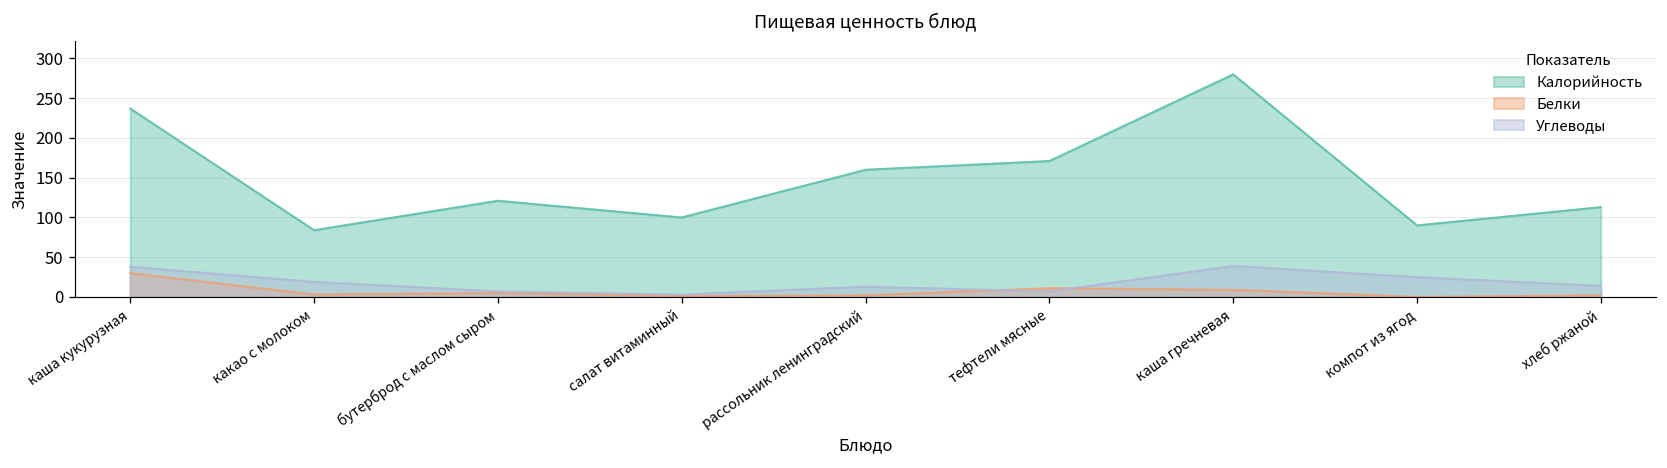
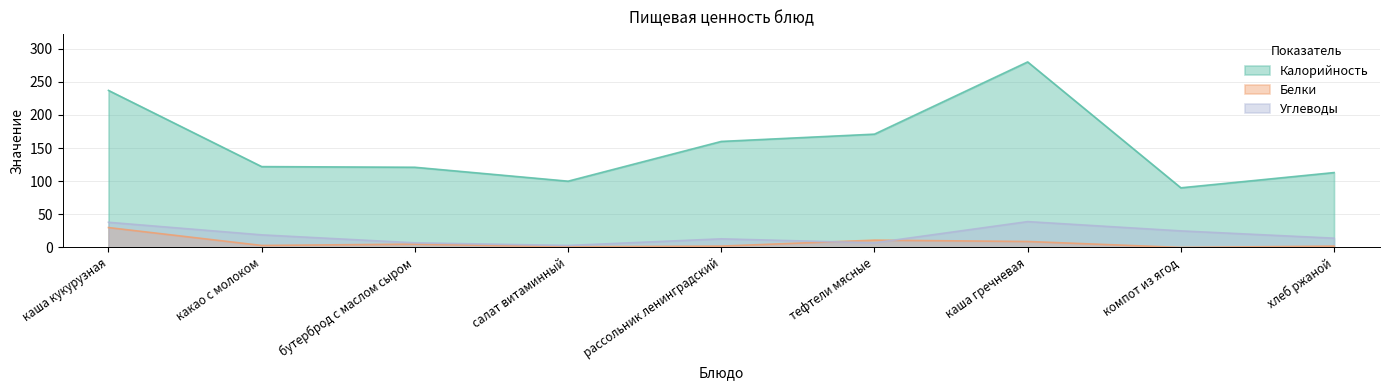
Калорийность, какао с молоком: 80 -> 120
